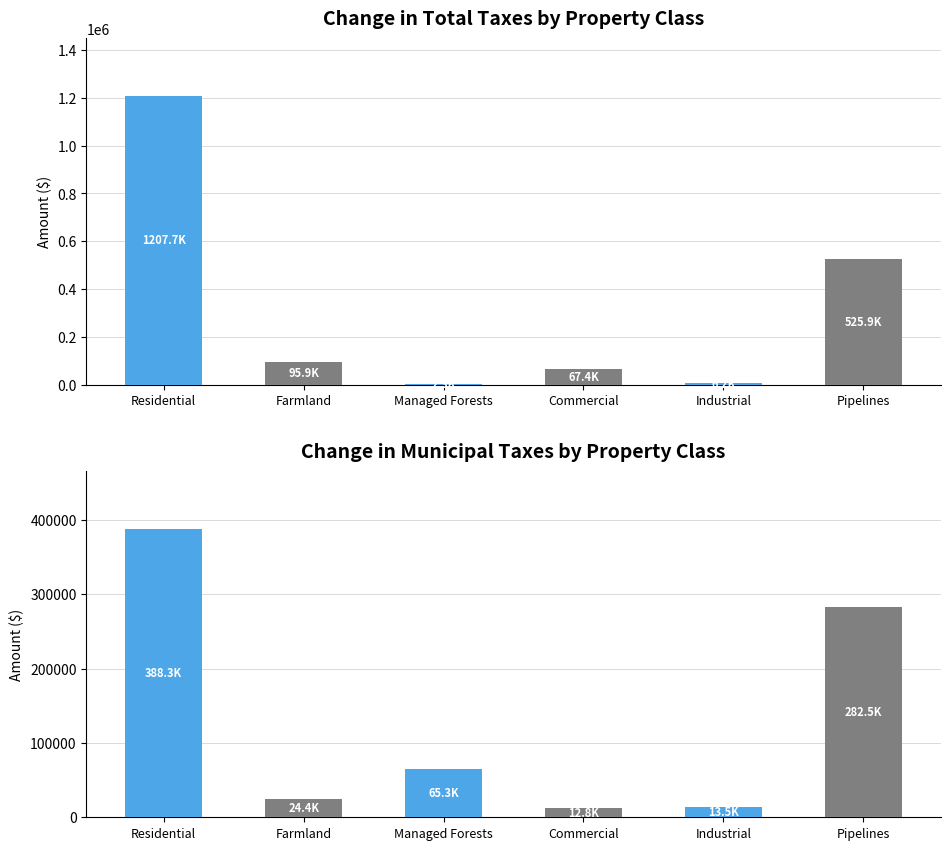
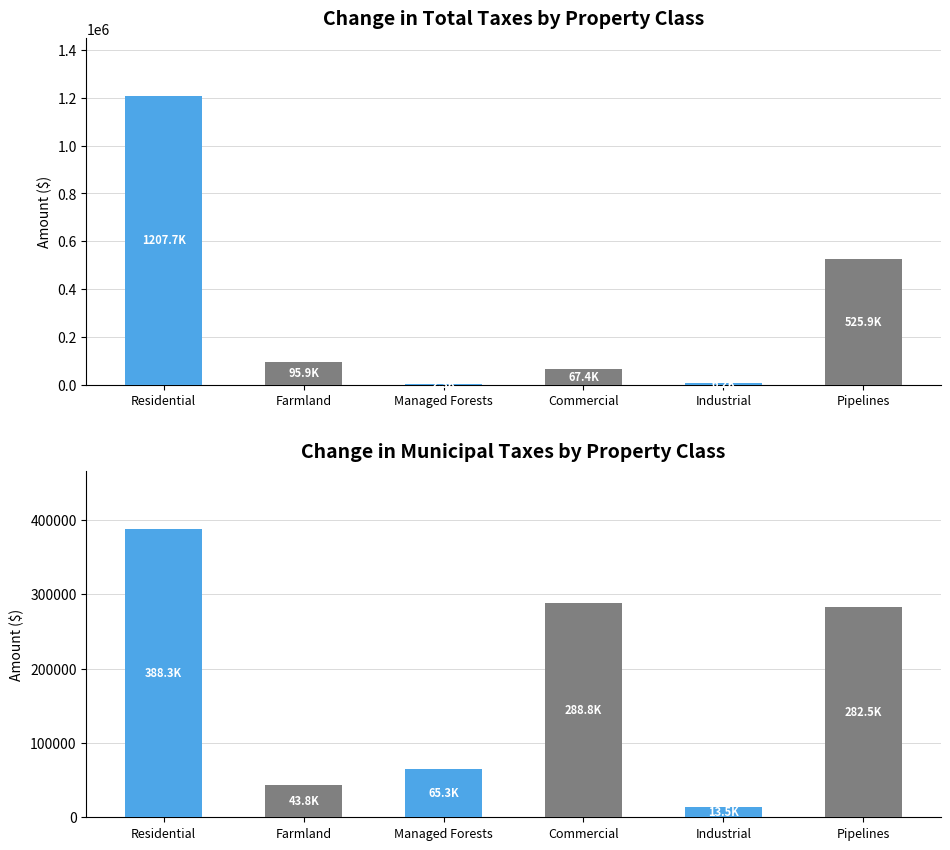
Change in Municipal Taxes by Property Class, Farmland: 24.4K -> 43.8K
Change in Municipal Taxes by Property Class, Commercial: 12.8K -> 288.8K
